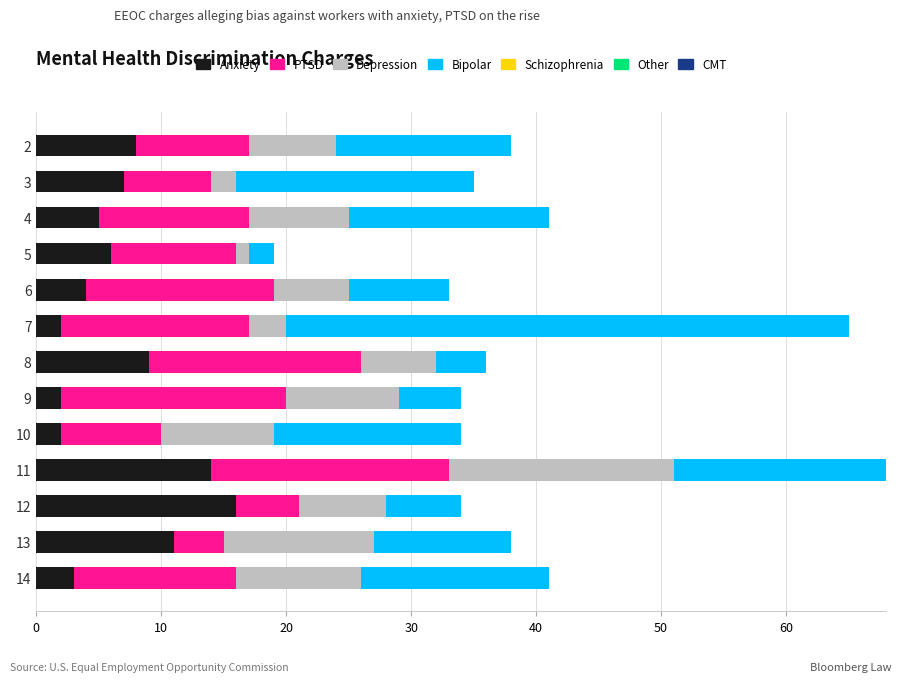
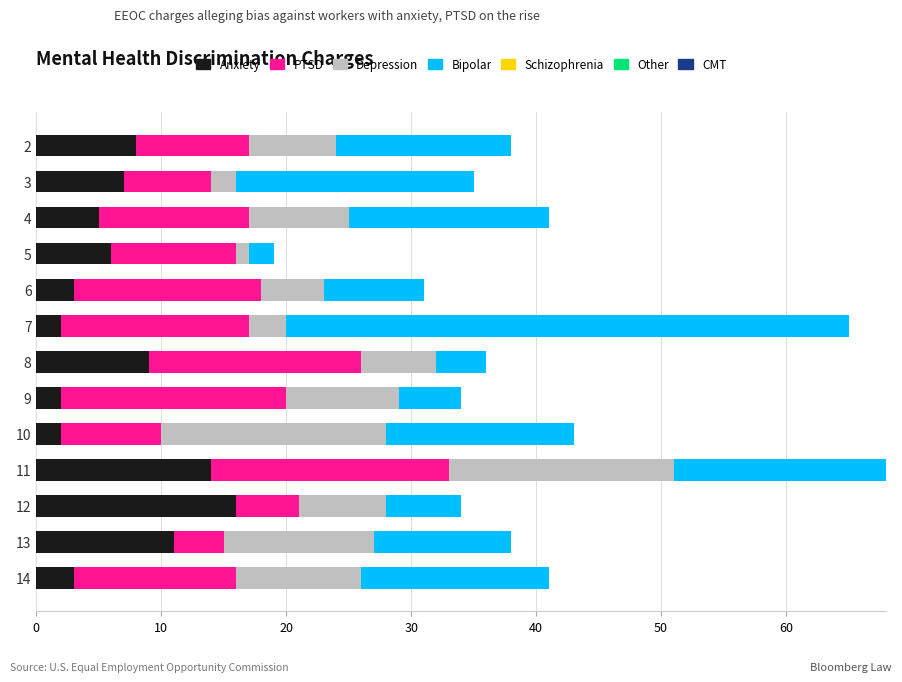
Anxiety, 6: 4 -> 3
Depression, 6: 6 -> 5
Depression, 10: 9 -> 18
